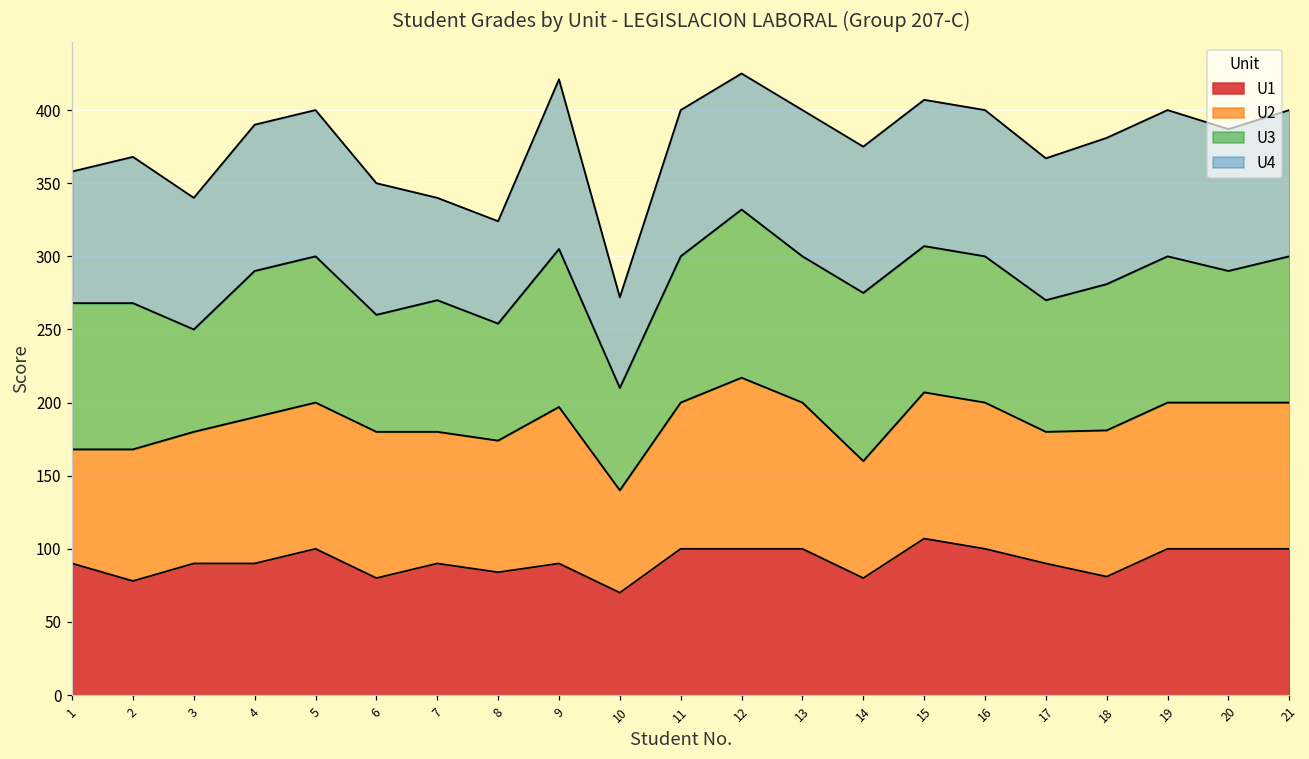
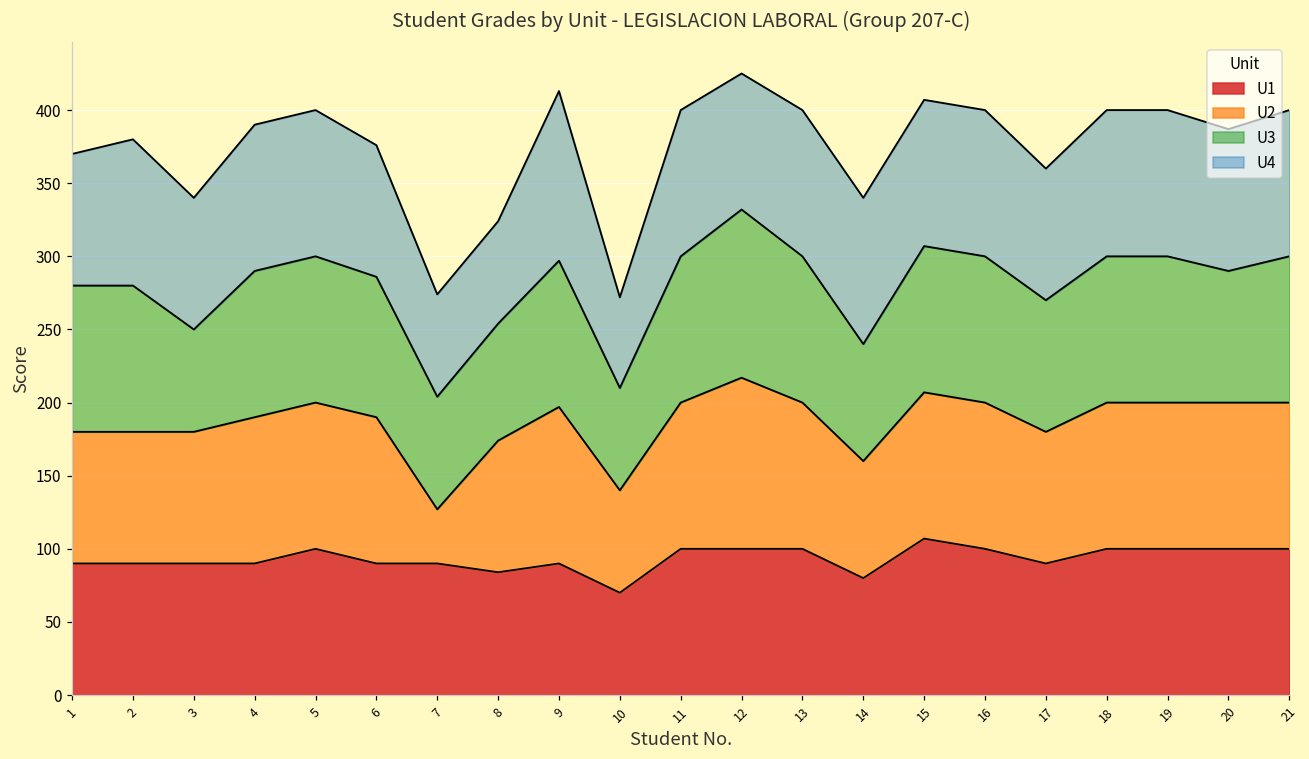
U2, 1: 78 -> 90
U1, 2: 78 -> 90
U1, 6: 80 -> 90
U3, 6: 80 -> 96
U2, 7: 90 -> 37
U3, 7: 90 -> 77
U3, 9: 108 -> 100
U3, 14: 115 -> 80
U4, 17: 97 -> 90
U1, 18: 81 -> 100
